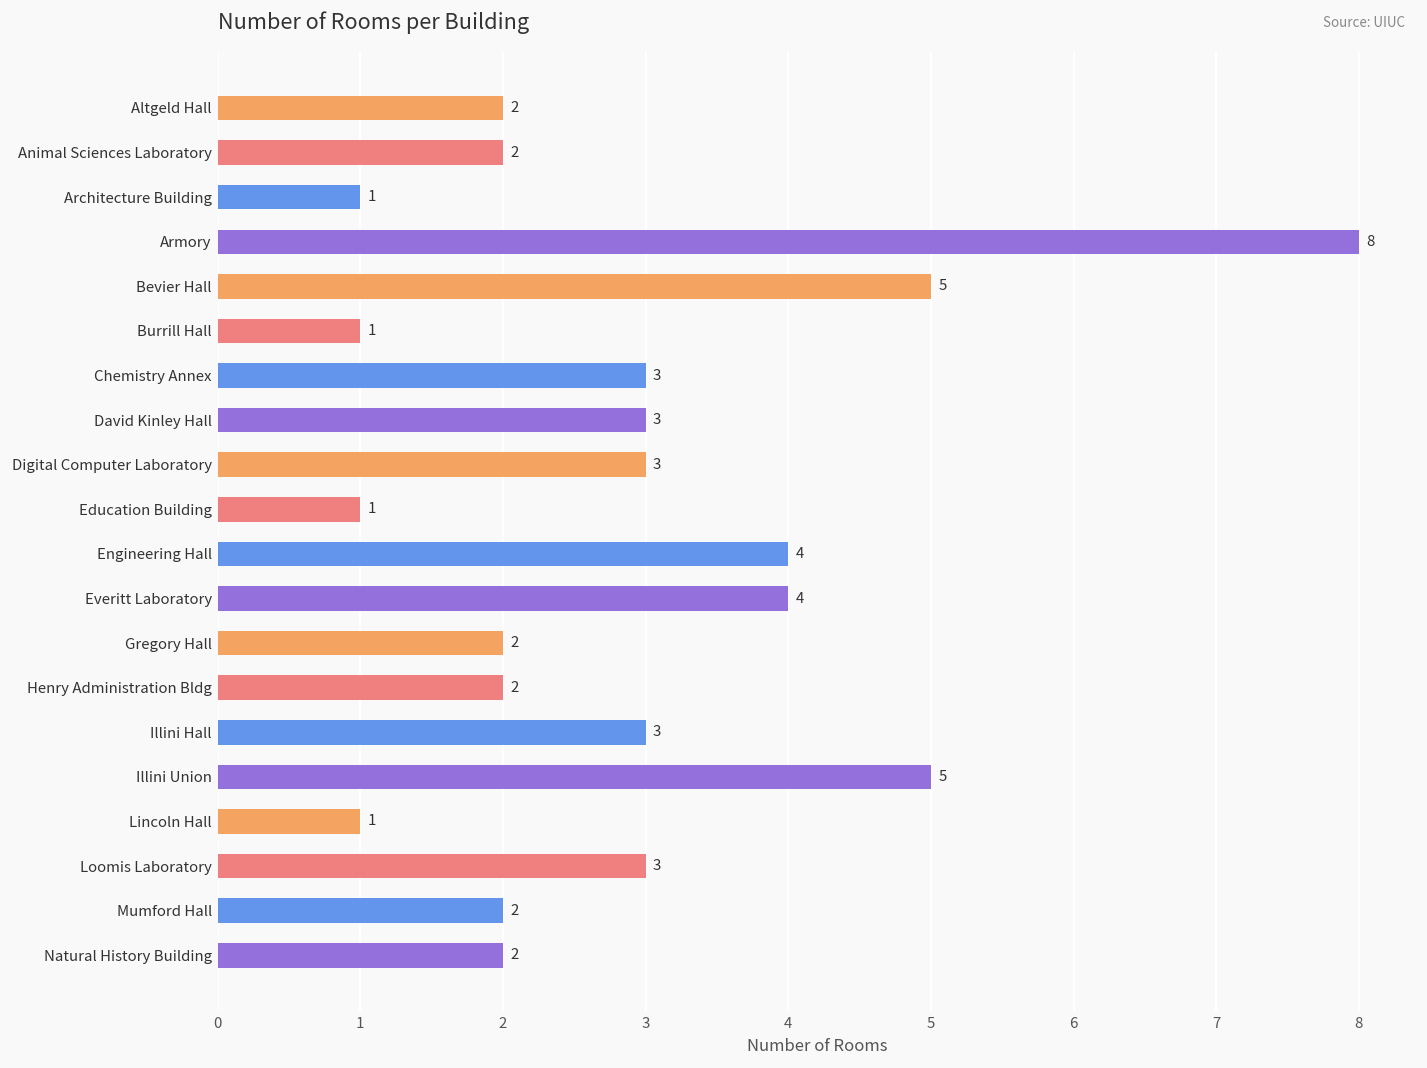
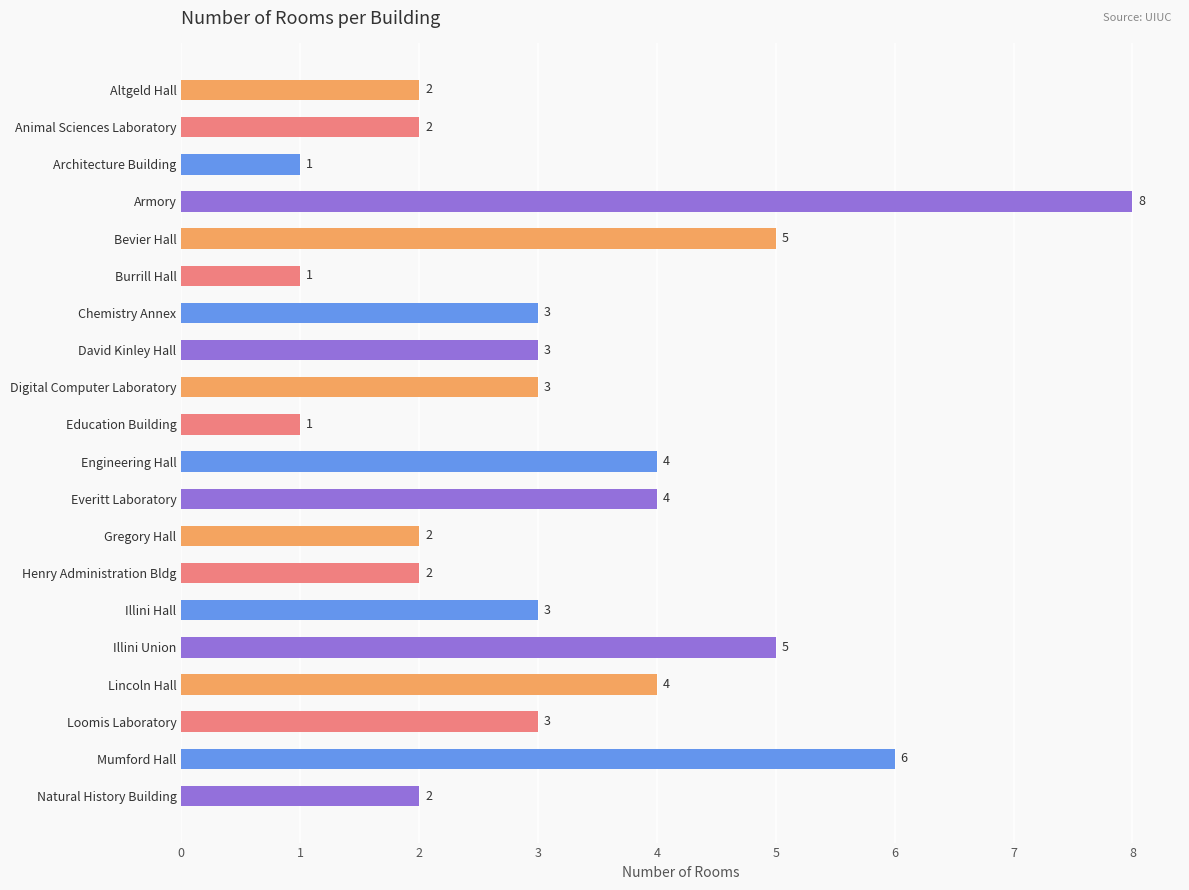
Lincoln Hall: 1 -> 4
Mumford Hall: 2 -> 6
